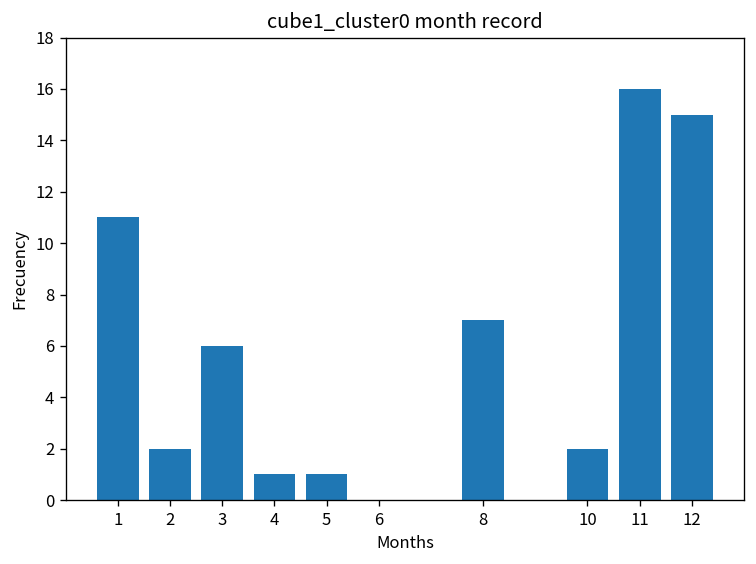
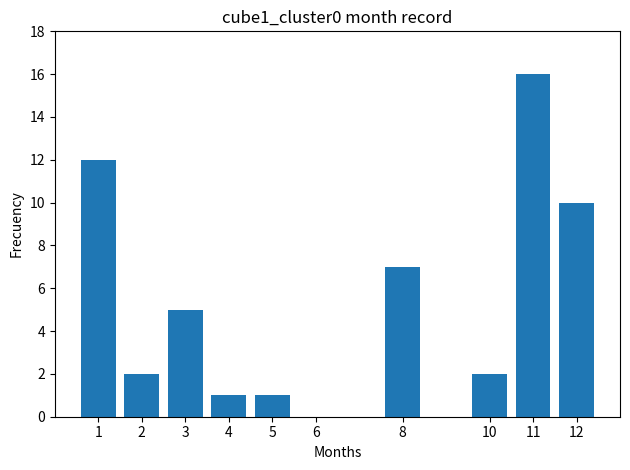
1: 11 -> 12
3: 6 -> 5
12: 15 -> 10
